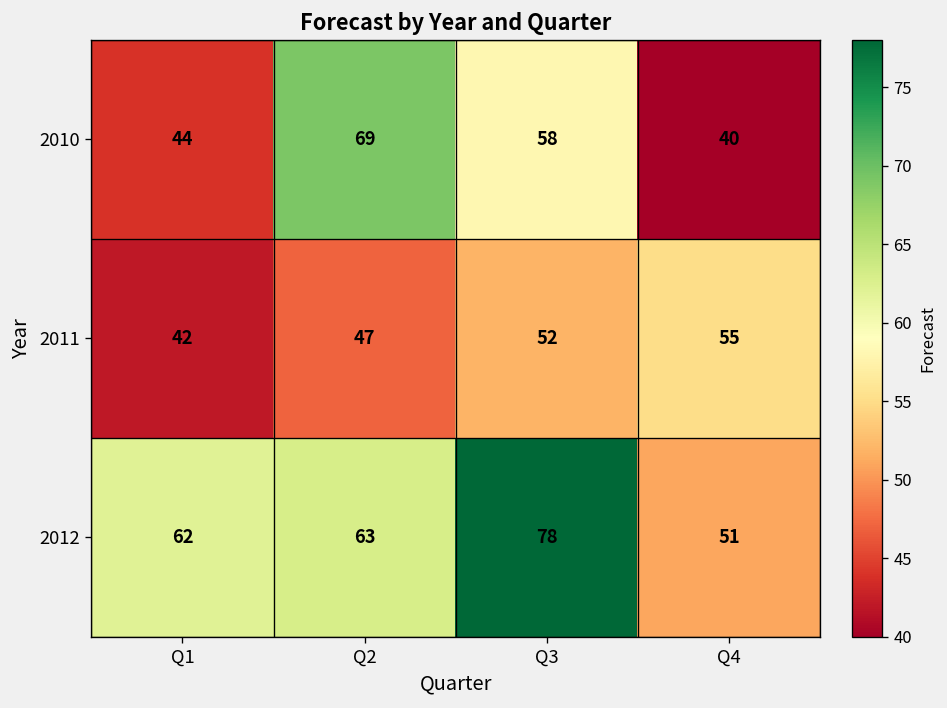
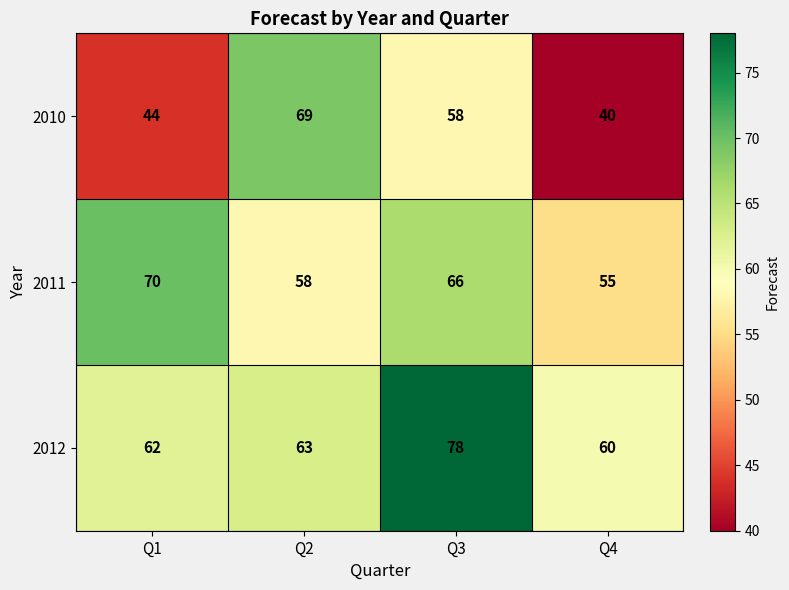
2011, Q1: 42 -> 70
2011, Q2: 47 -> 58
2011, Q3: 52 -> 66
2012, Q4: 51 -> 60
